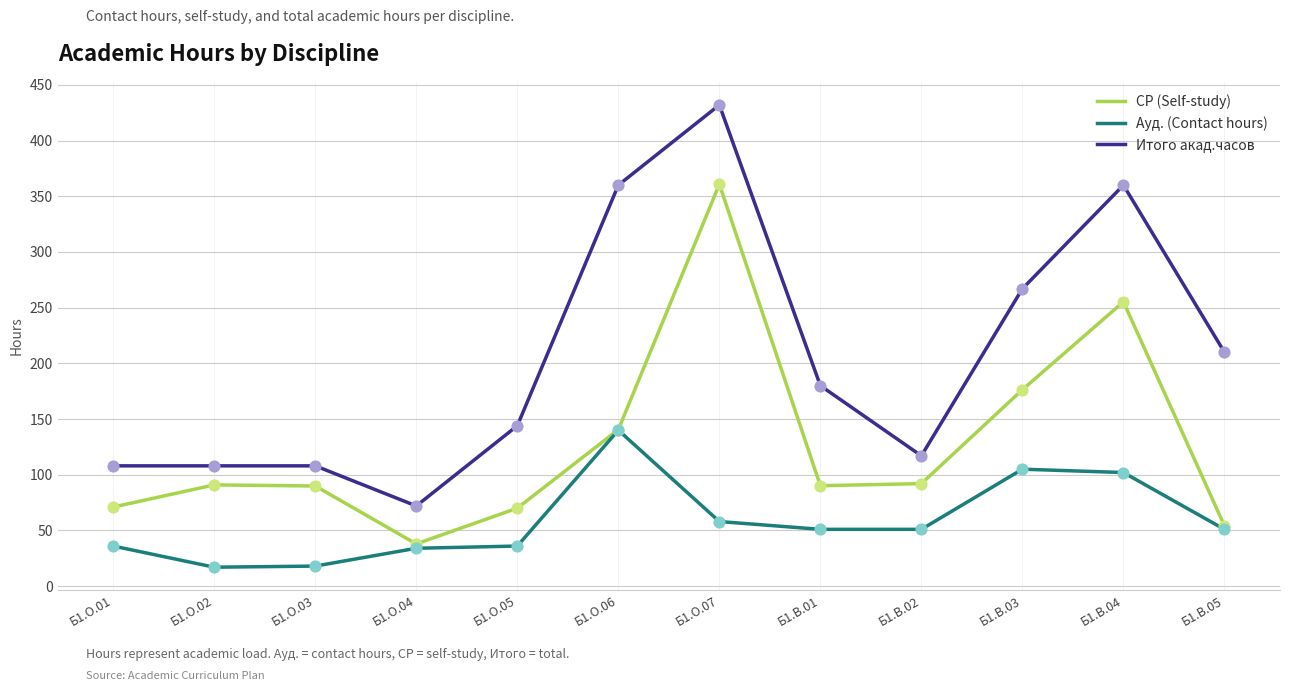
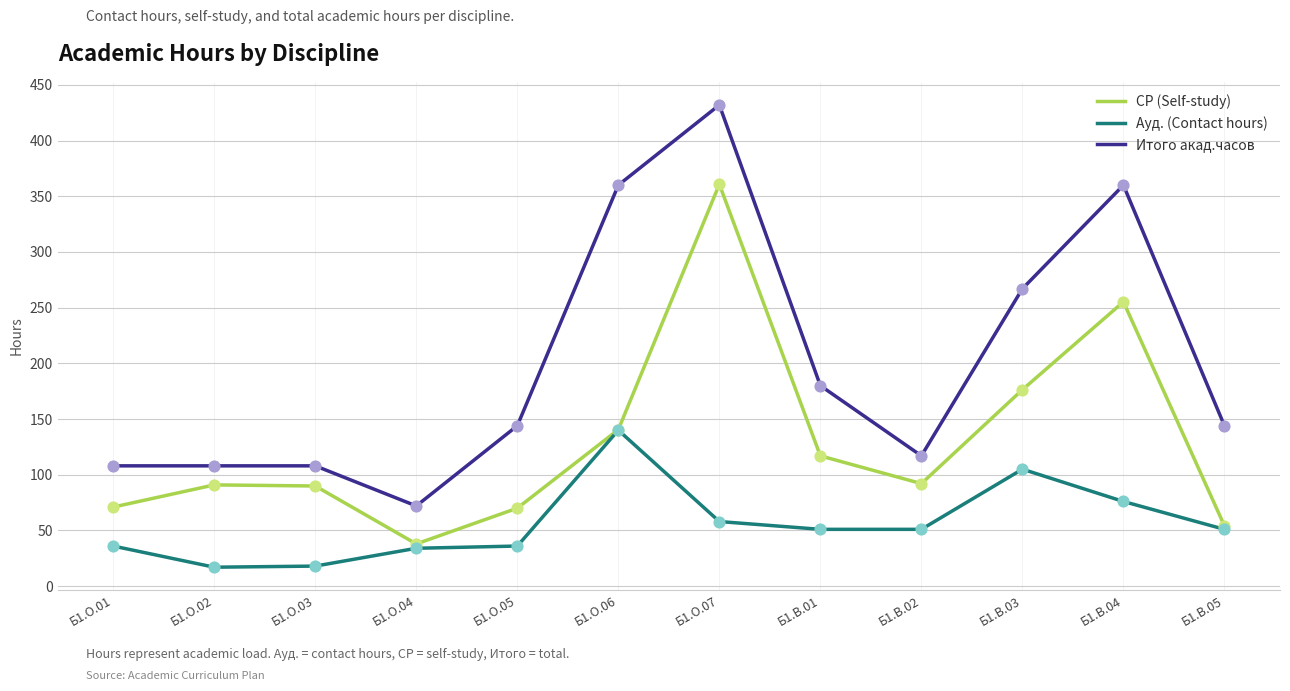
СР (Self-study), Б1.В.01: 90 -> 117
Ауд. (Contact hours), Б1.В.04: 102 -> 76
Итого акад.часов, Б1.В.05: 210 -> 144
